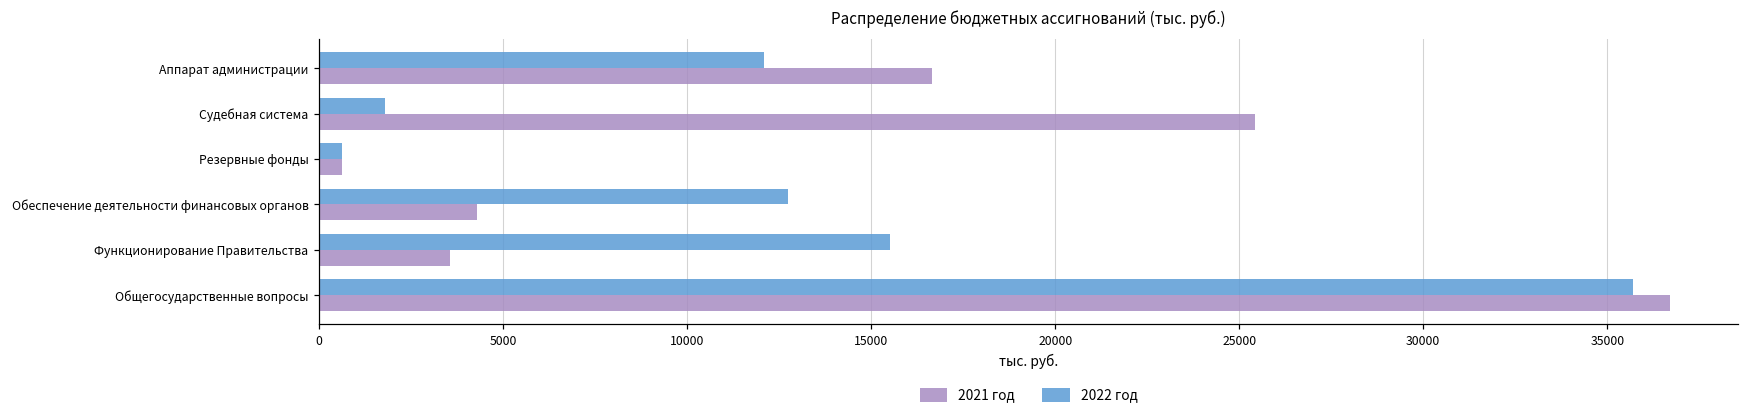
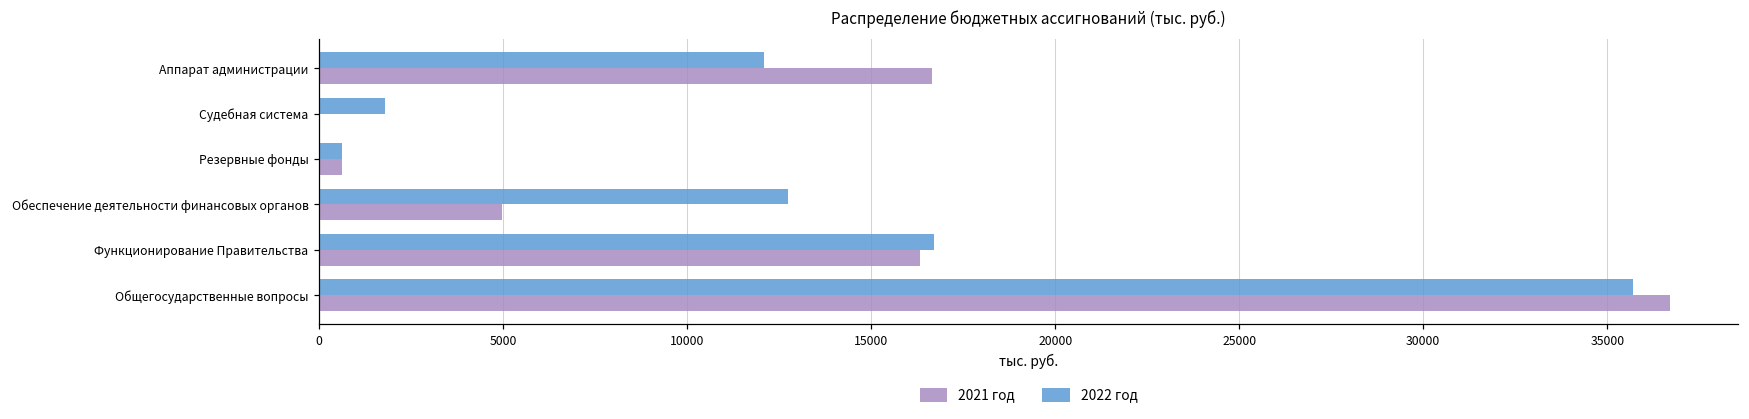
2021 год, Судебная система: 25400 -> 0
2021 год, Обеспечение деятельности финансовых органов: 4300 -> 5000
2022 год, Функционирование Правительства: 15500 -> 16700
2021 год, Функционирование Правительства: 3600 -> 16300
